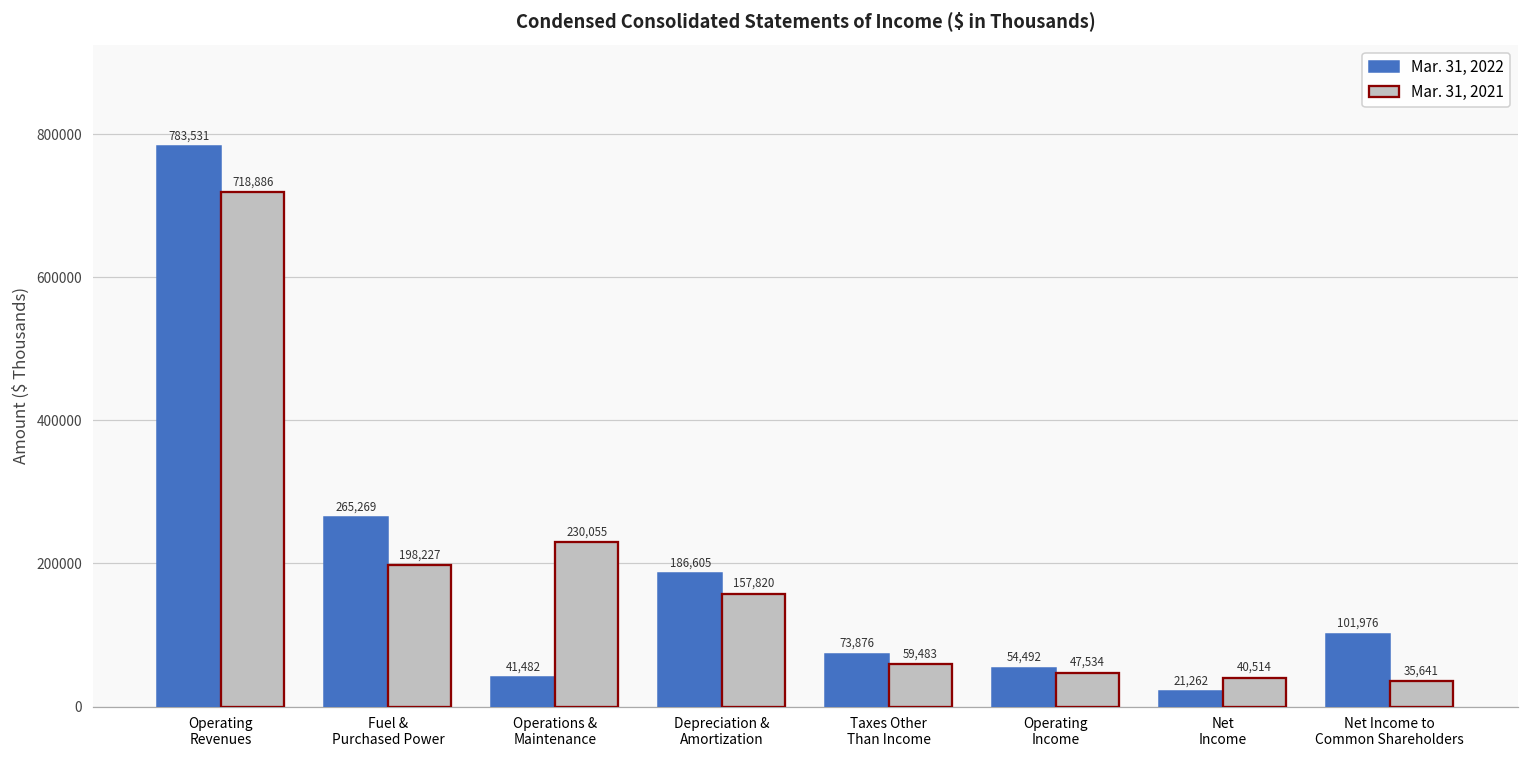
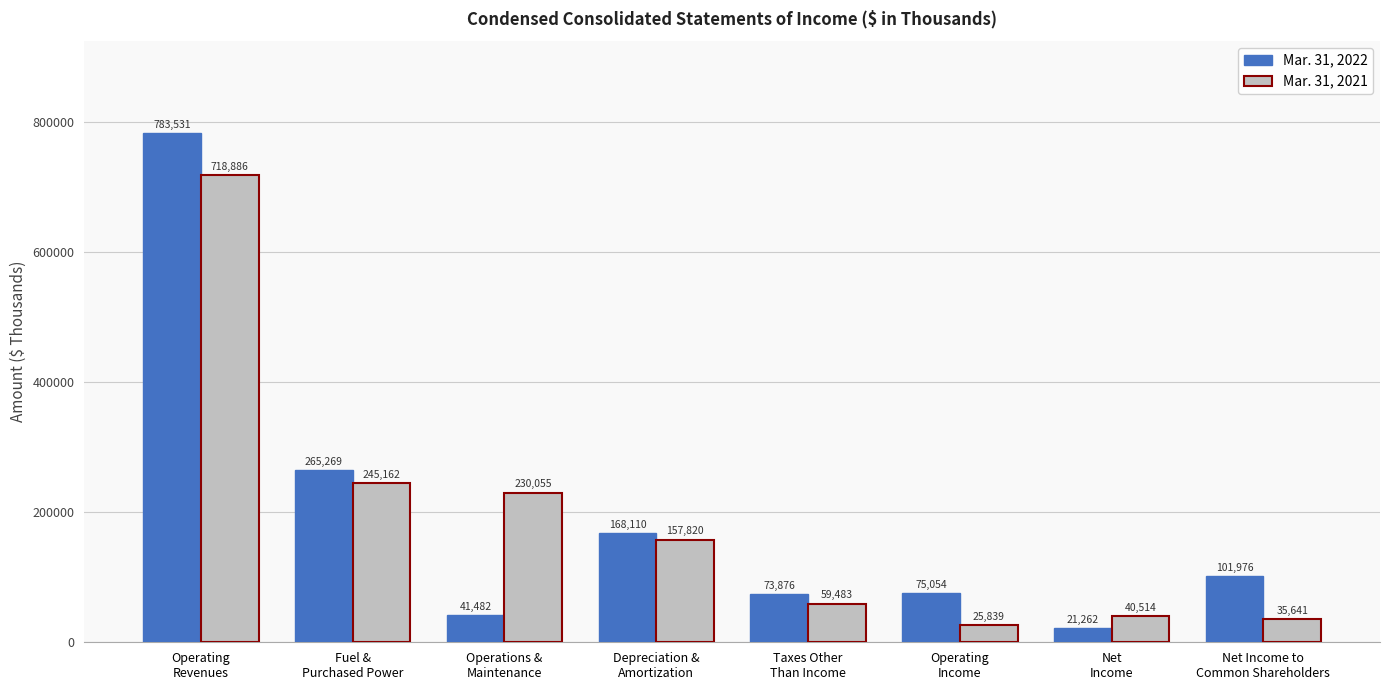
Mar. 31, 2021, Fuel & Purchased Power: 198,227 -> 245,162
Mar. 31, 2022, Depreciation & Amortization: 186,605 -> 168,110
Mar. 31, 2022, Operating Income: 54,492 -> 75,054
Mar. 31, 2021, Operating Income: 47,534 -> 25,839
